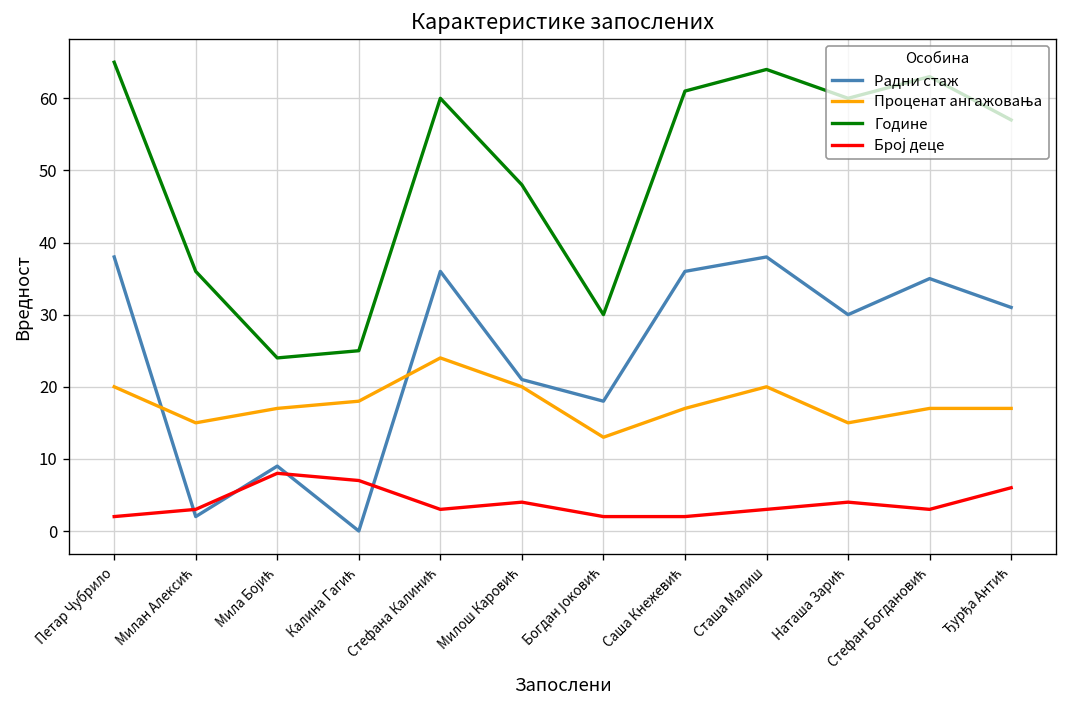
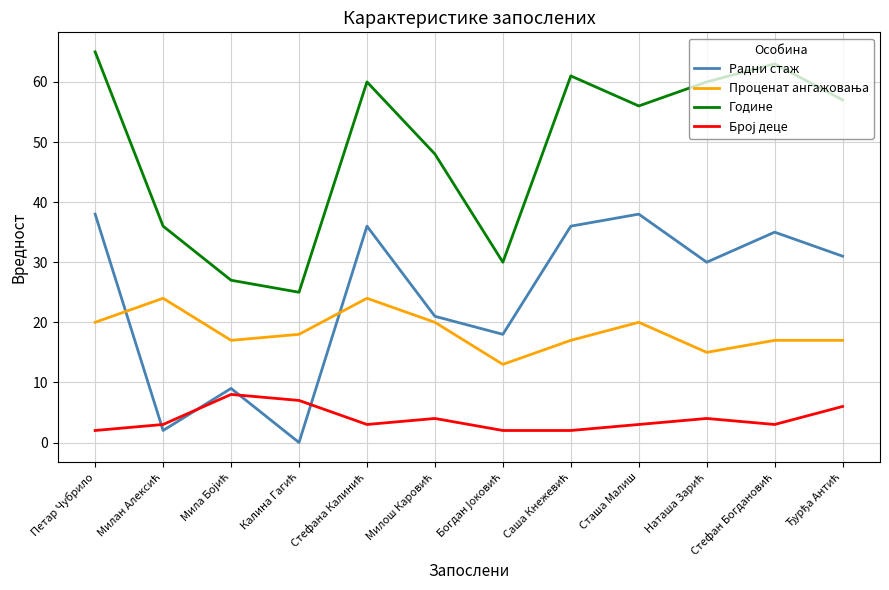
Проценат ангажовања, Милан Алексић: 15 -> 24
Године, Мила Бојић: 24 -> 27
Године, Сташа Малиш: 64 -> 56
